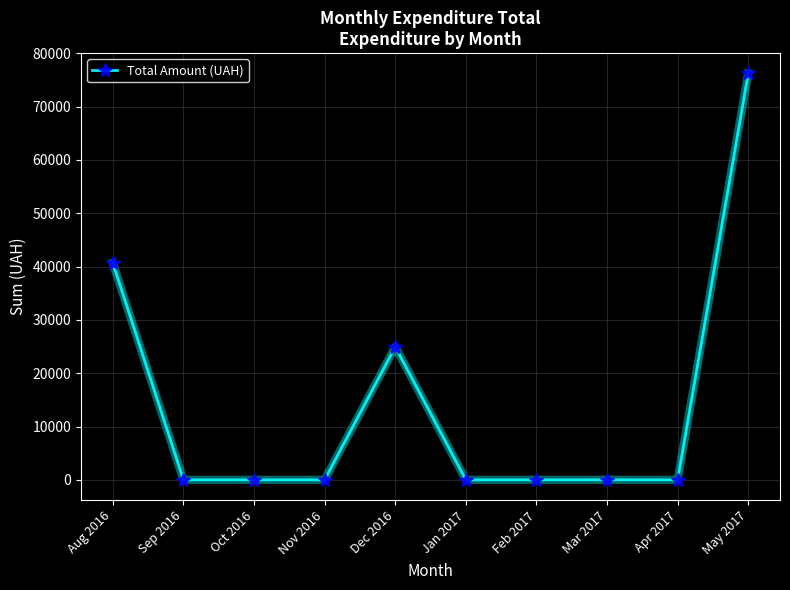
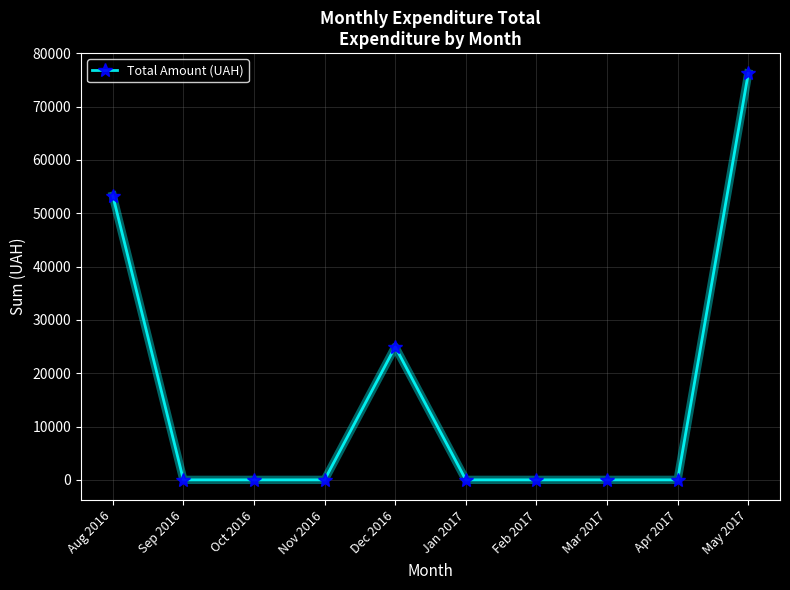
Aug 2016: 41000 -> 53000
